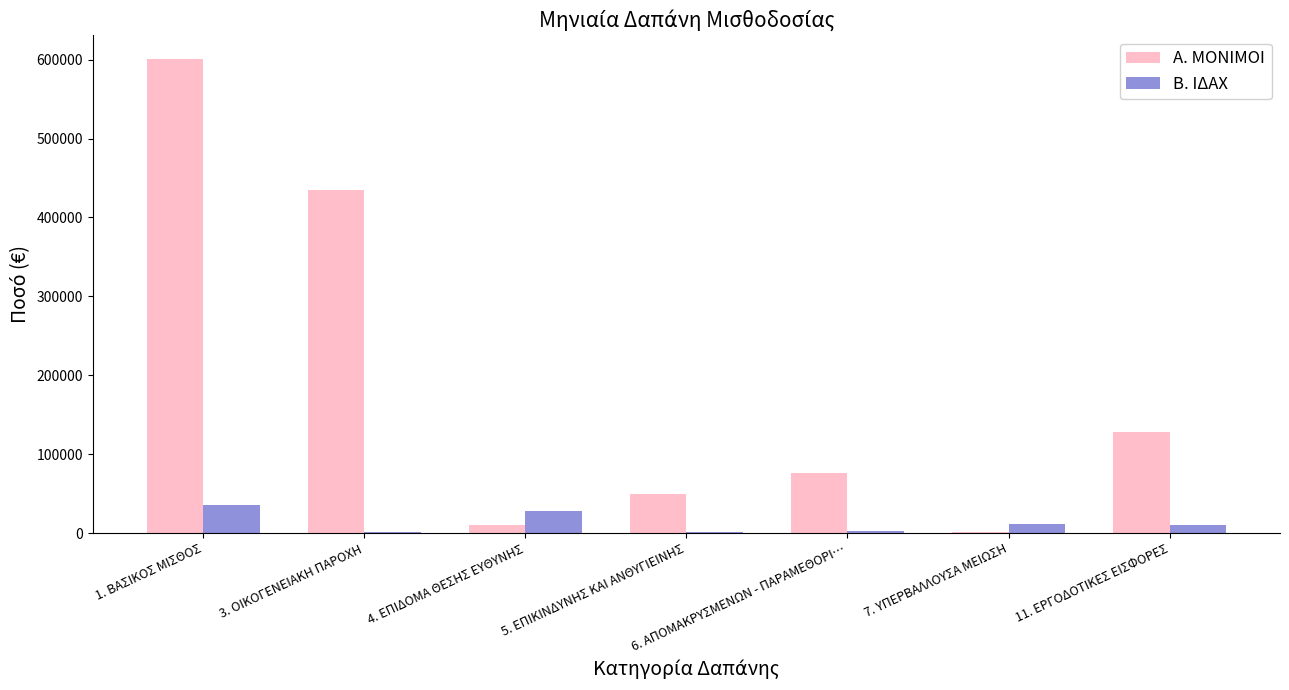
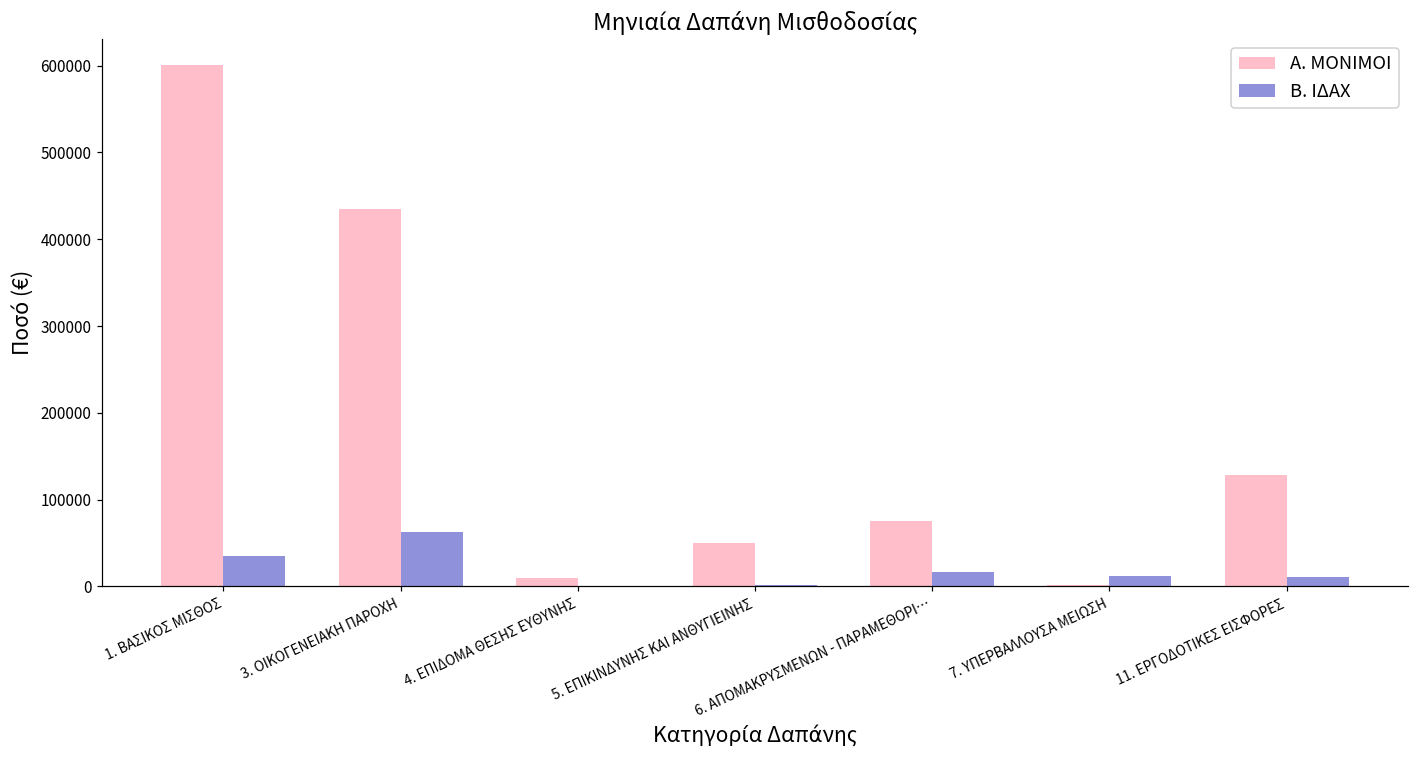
Β. ΙΔΑΧ, 3. ΟΙΚΟΓΕΝΕΙΑΚΗ ΠΑΡΟΧΗ: 0 -> 60000
Β. ΙΔΑΧ, 4. ΕΠΙΔΟΜΑ ΘΕΣΗΣ ΕΥΘΥΝΗΣ: 30000 -> 0
Β. ΙΔΑΧ, 6. ΑΠΟΜΑΚΡΥΣΜΕΝΩΝ - ΠΑΡΑΜΕΘΟΡΙ…: 0 -> 20000
